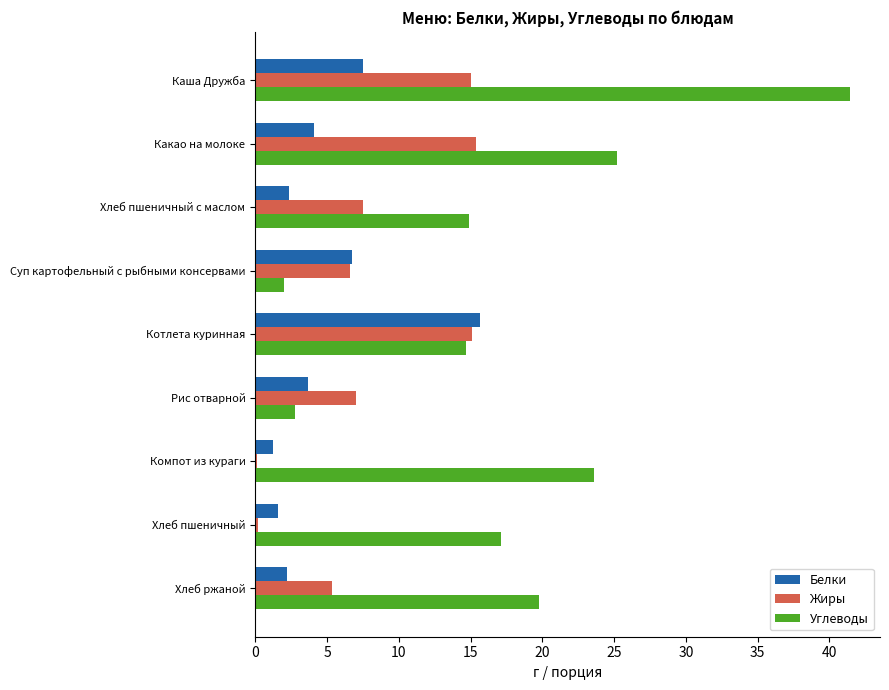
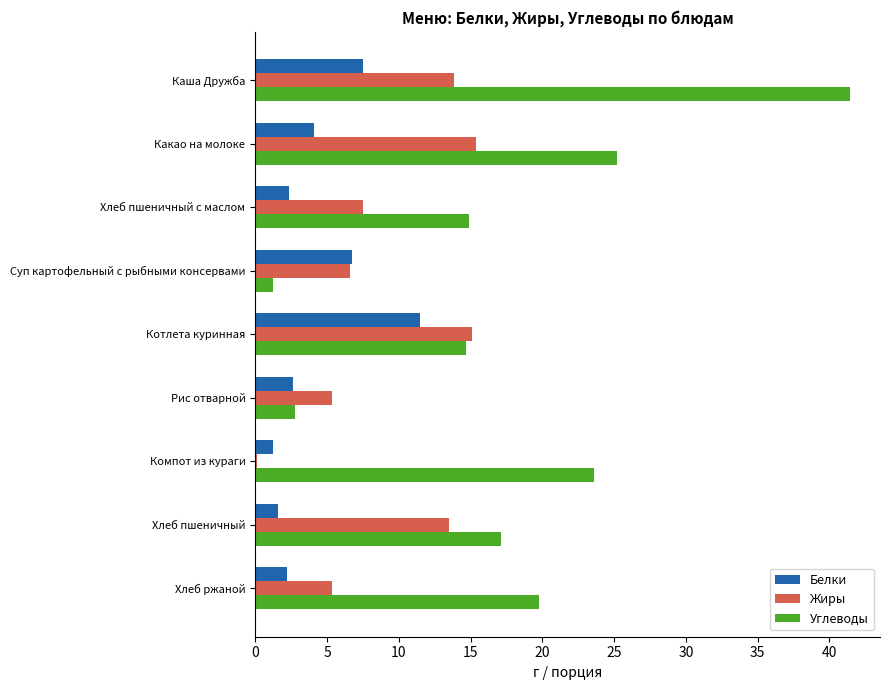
Жиры, Каша Дружба: 15.1 -> 13.8
Углеводы, Суп картофельный с рыбными консервами: 2.0 -> 1.2
Белки, Котлета куринная: 15.7 -> 11.5
Белки, Рис отварной: 3.7 -> 2.6
Жиры, Рис отварной: 7.0 -> 5.4
Жиры, Хлеб пшеничный: 0.2 -> 13.5
